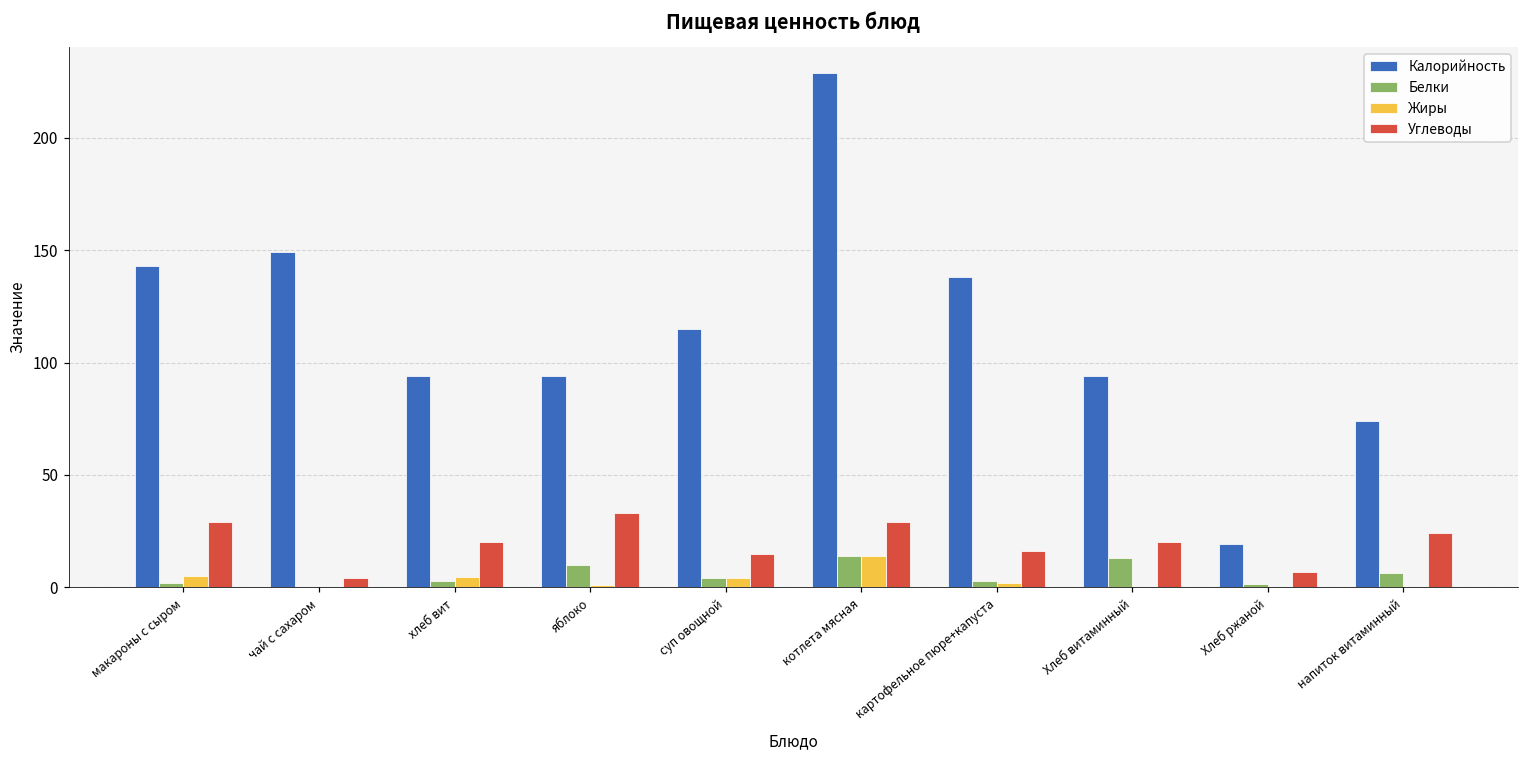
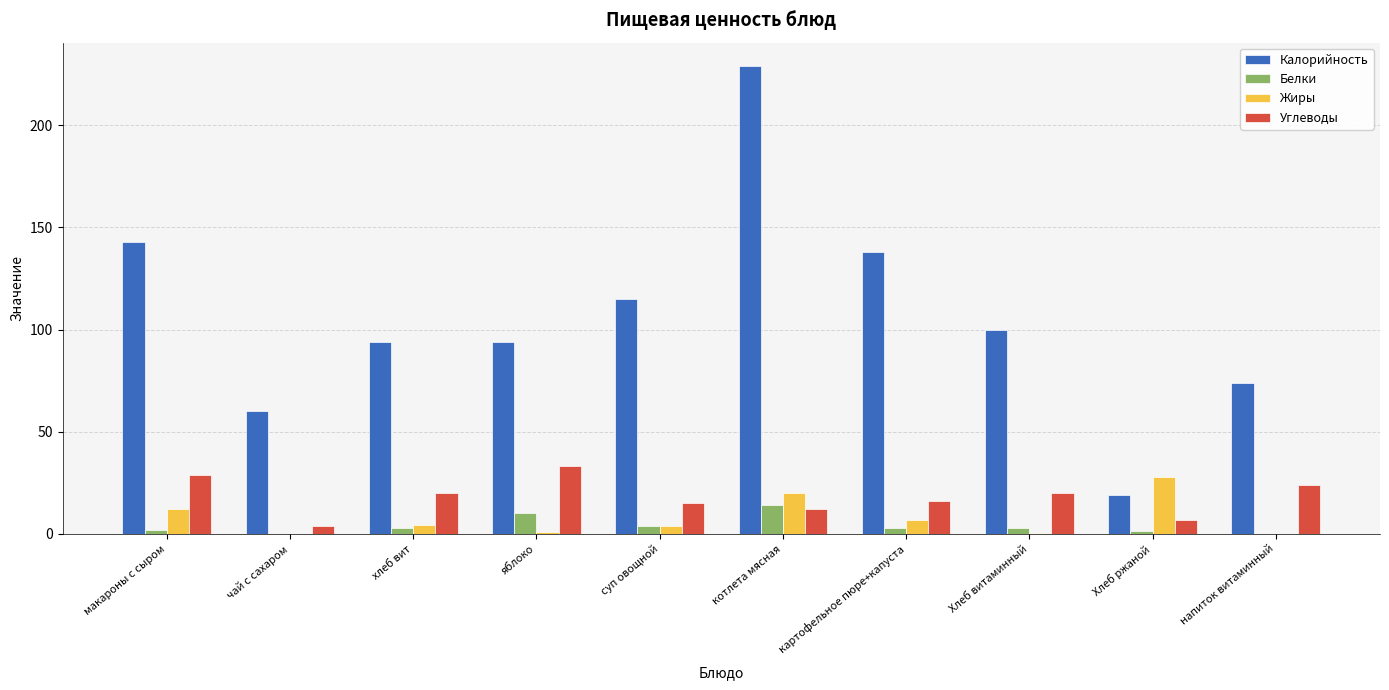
Жиры, макароны с сыром: 5 -> 12
Калорийность, чай с сахаром: 149 -> 60
Жиры, котлета мясная: 14 -> 20
Углеводы, котлета мясная: 29 -> 12
Жиры, картофельное пюре+капуста: 2 -> 7
Калорийность, Хлеб витаминный: 94 -> 100
Белки, Хлеб витаминный: 13 -> 3
Жиры, Хлеб ржаной: 0 -> 28
Белки, напиток витаминный: 6 -> 0
